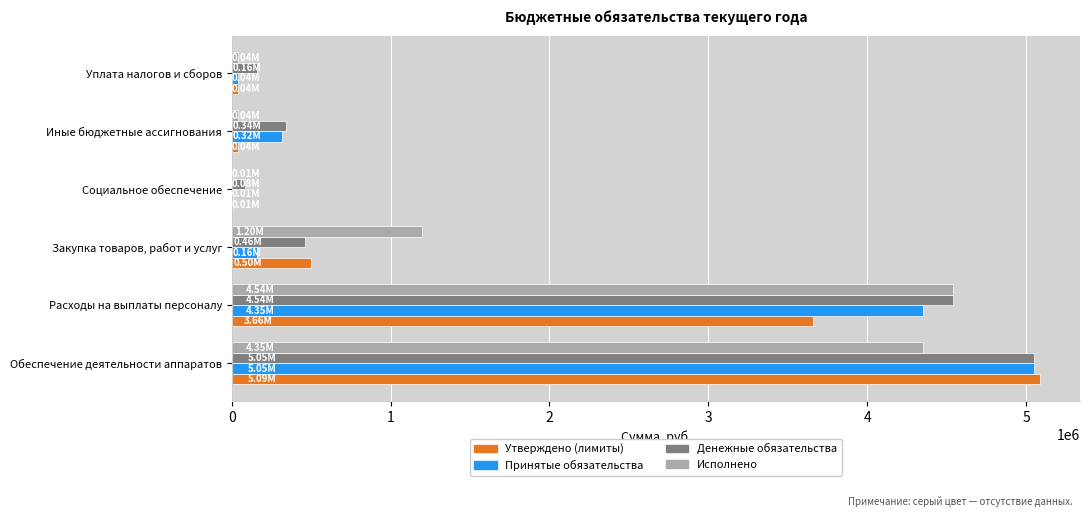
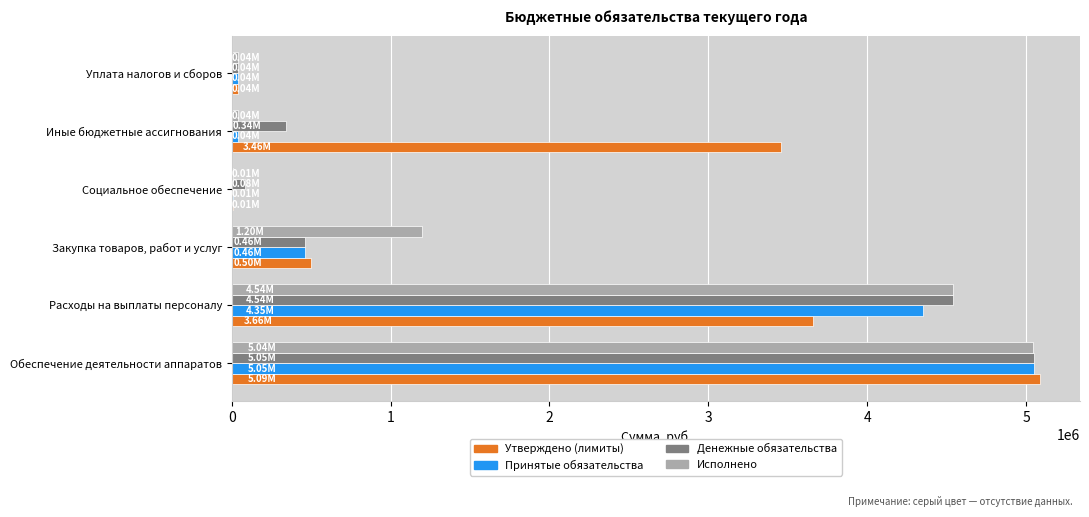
Денежные обязательства, Уплата налогов и сборов: 160000 -> 40000
Принятые обязательства, Иные бюджетные ассигнования: 320000 -> 40000
Утверждено (лимиты), Иные бюджетные ассигнования: 40000 -> 3460000
Принятые обязательства, Закупка товаров, работ и услуг: 0.16M -> 0.46M
Исполнено, Обеспечение деятельности аппаратов: 4.35M -> 5.04M
